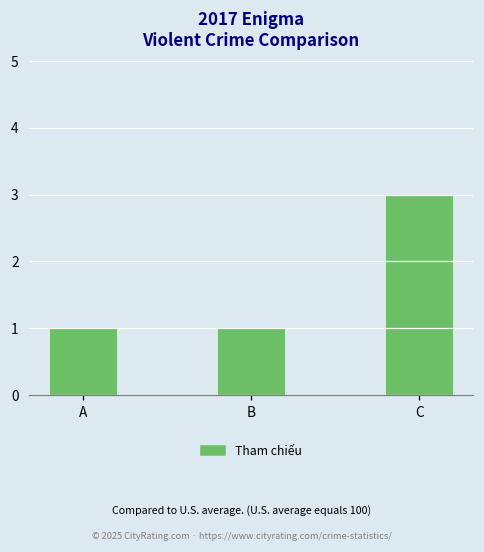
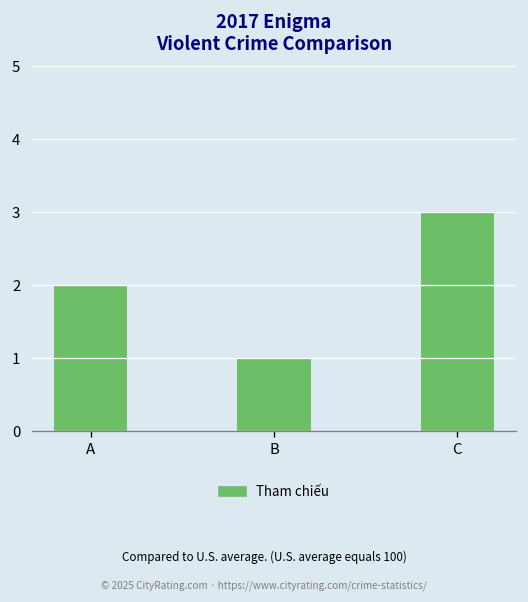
A: 1 -> 2
